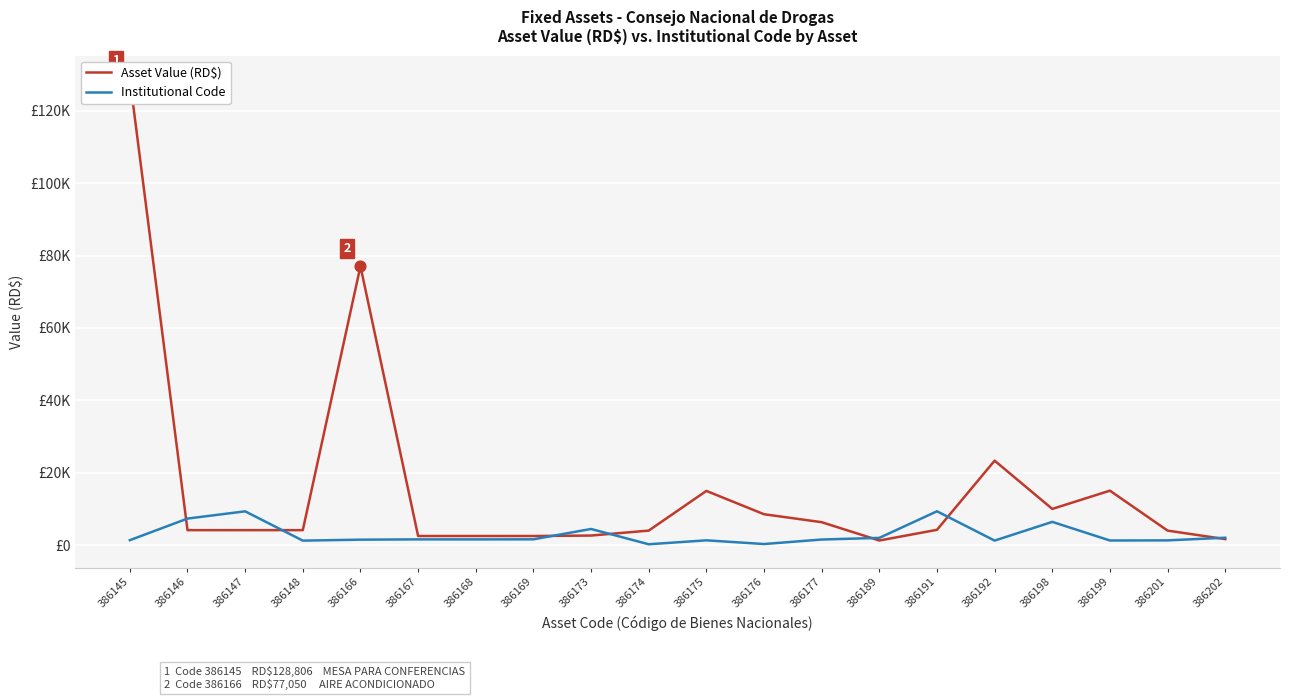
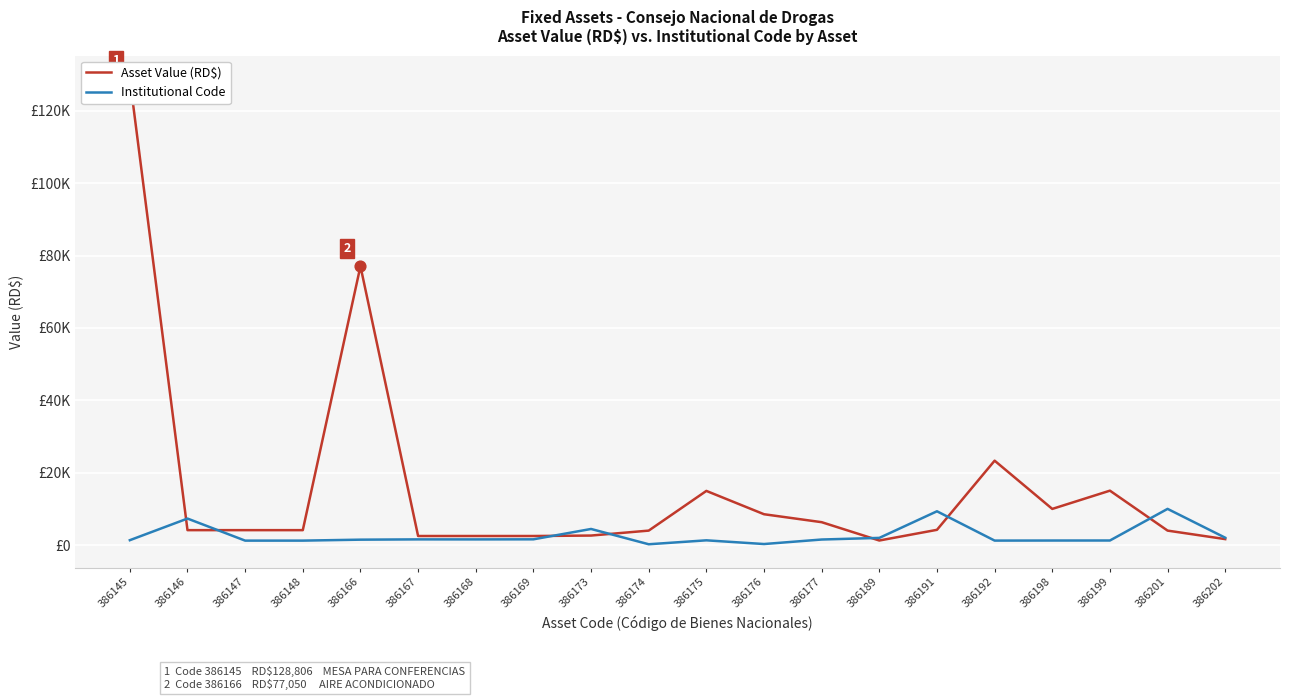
Institutional Code, 386147: £9000 -> £1000
Institutional Code, 386198: £6000 -> £1000
Institutional Code, 386201: £1000 -> £10000
